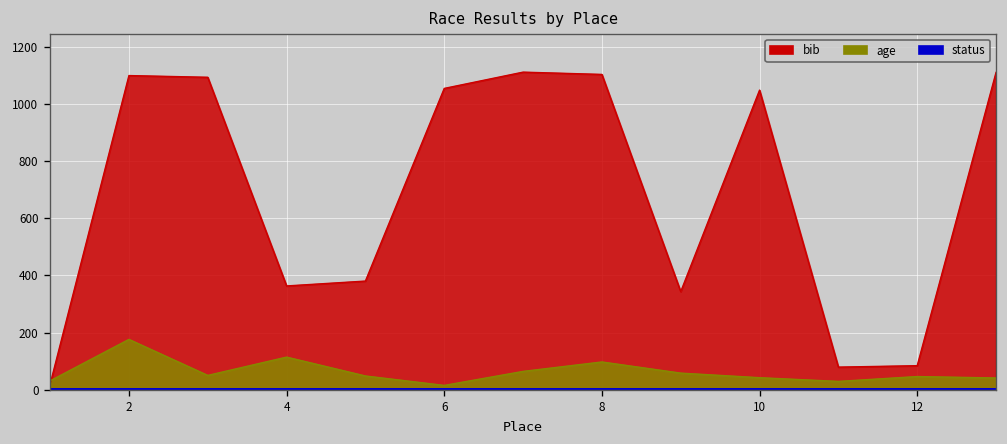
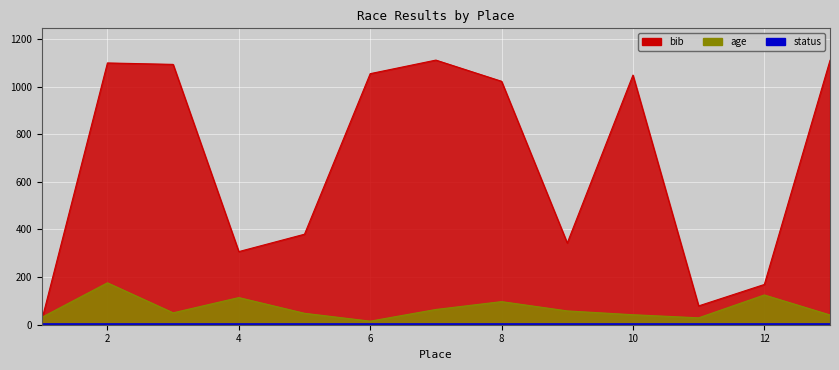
bib, 4: 360 -> 310
bib, 8: 1100 -> 1020
bib, 12: 80 -> 170
age, 12: 50 -> 130
